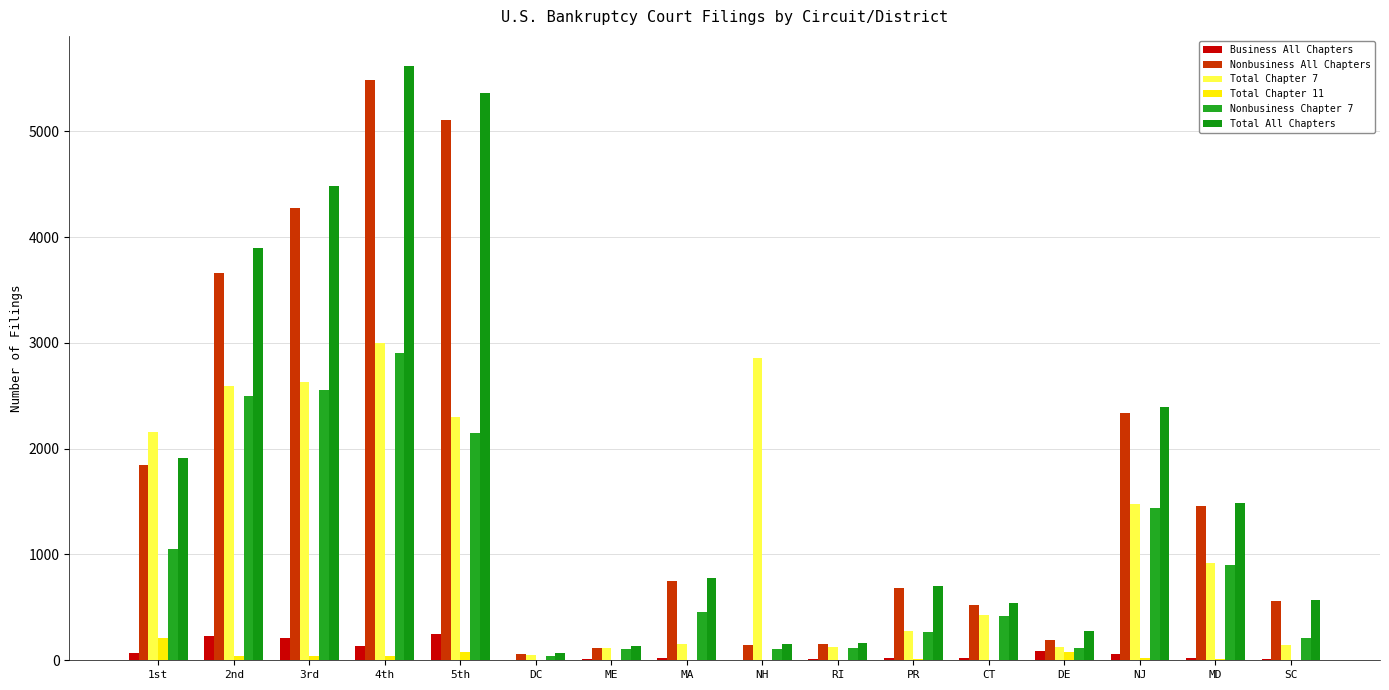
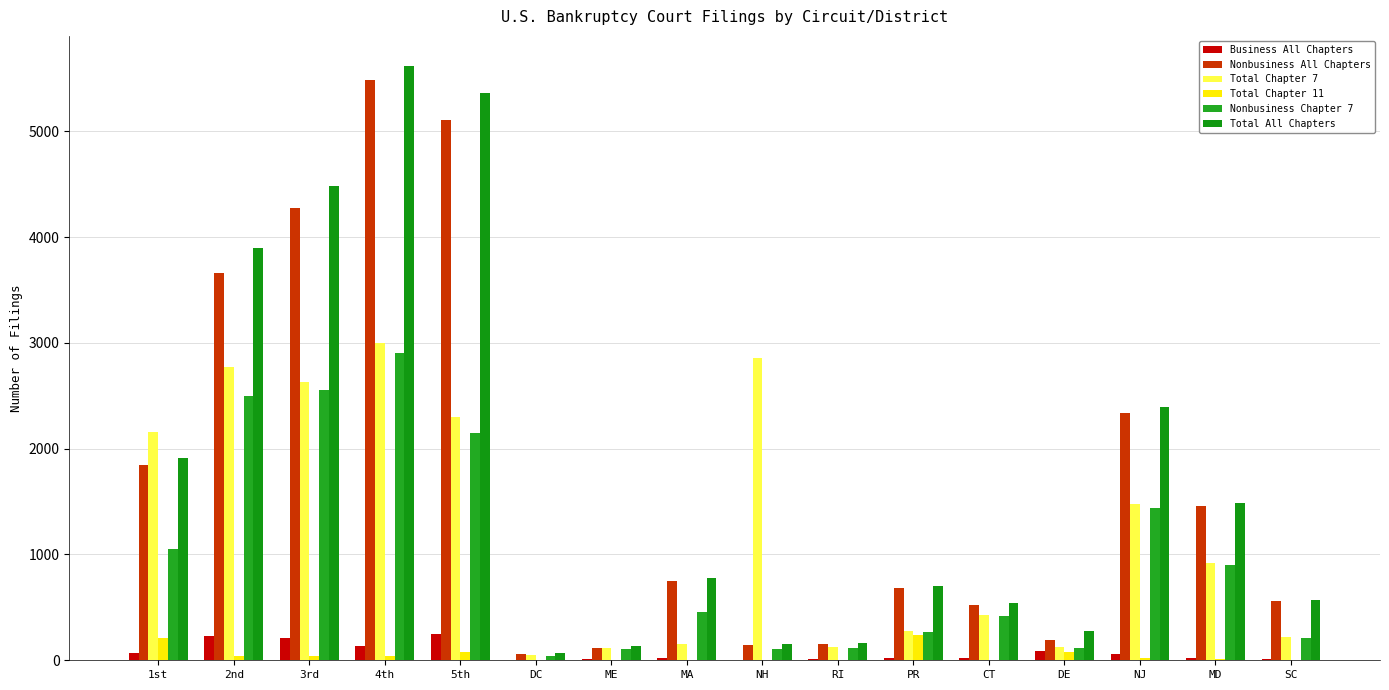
Total Chapter 7, 2nd: 2600 -> 2770
Total Chapter 11, PR: 10 -> 240
Total Chapter 7, SC: 140 -> 220
